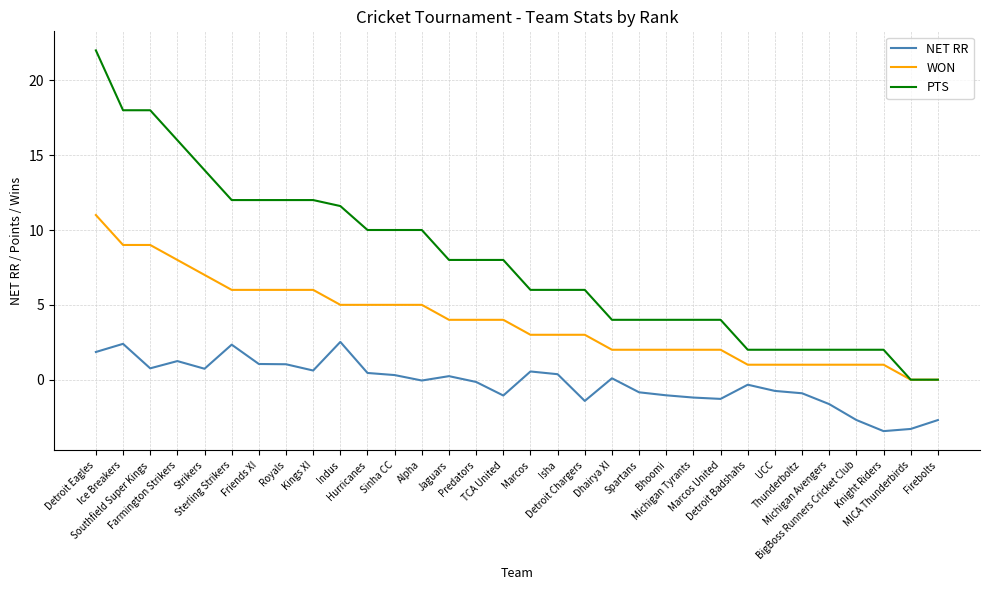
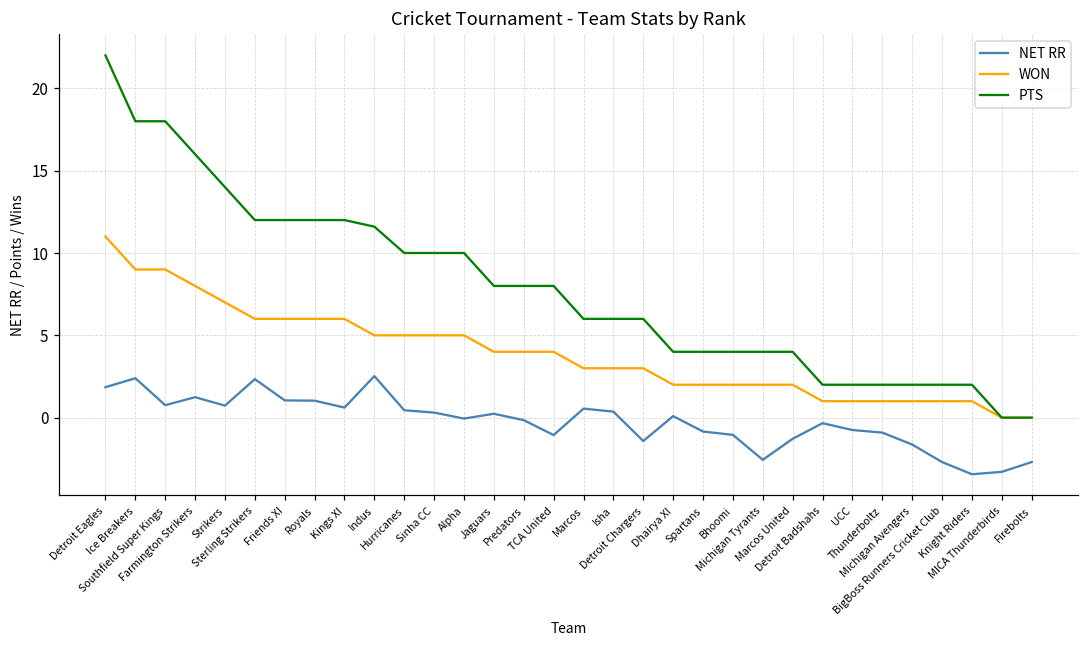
NET RR, Michigan Tyrants: -1.2 -> -2.6
